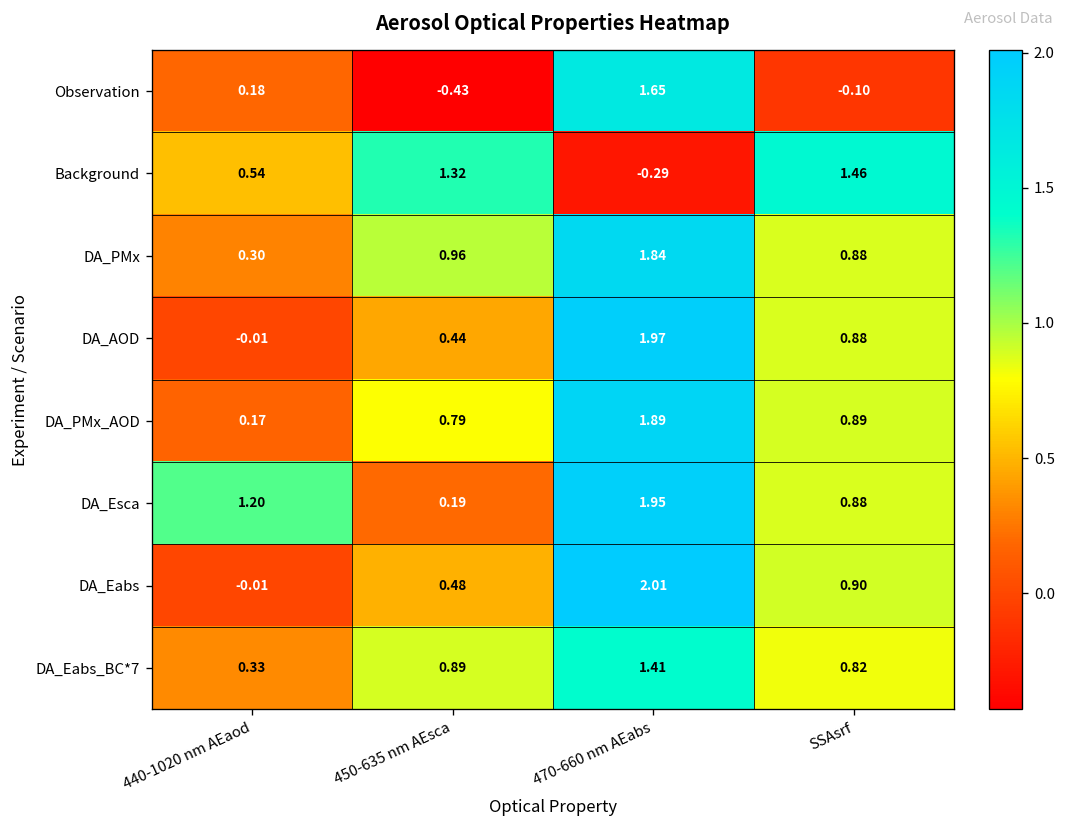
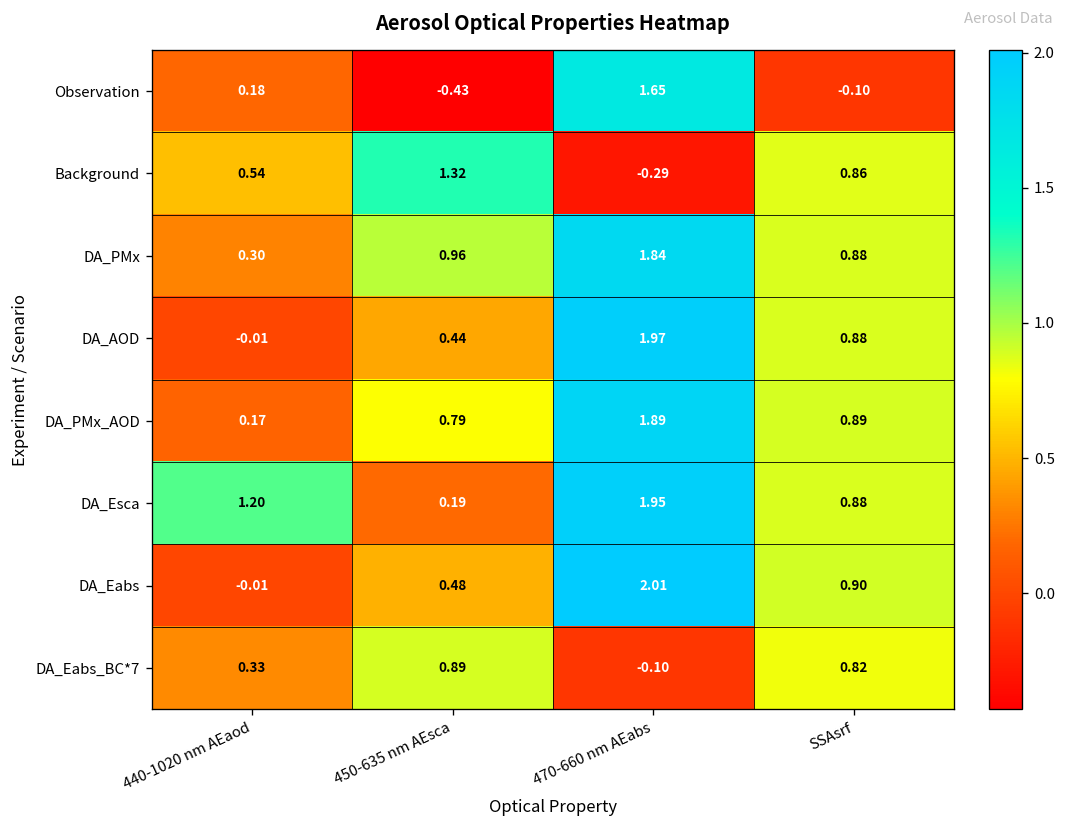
Background, SSAsrf: 1.46 -> 0.86
DA_Eabs_BC*7, 470-660 nm AEabs: 1.41 -> -0.10
